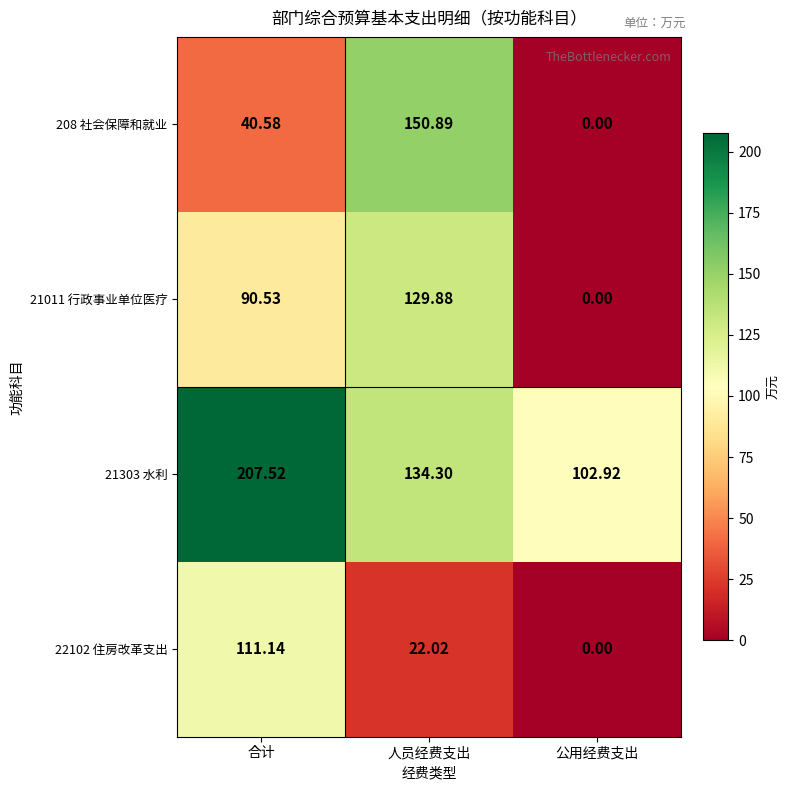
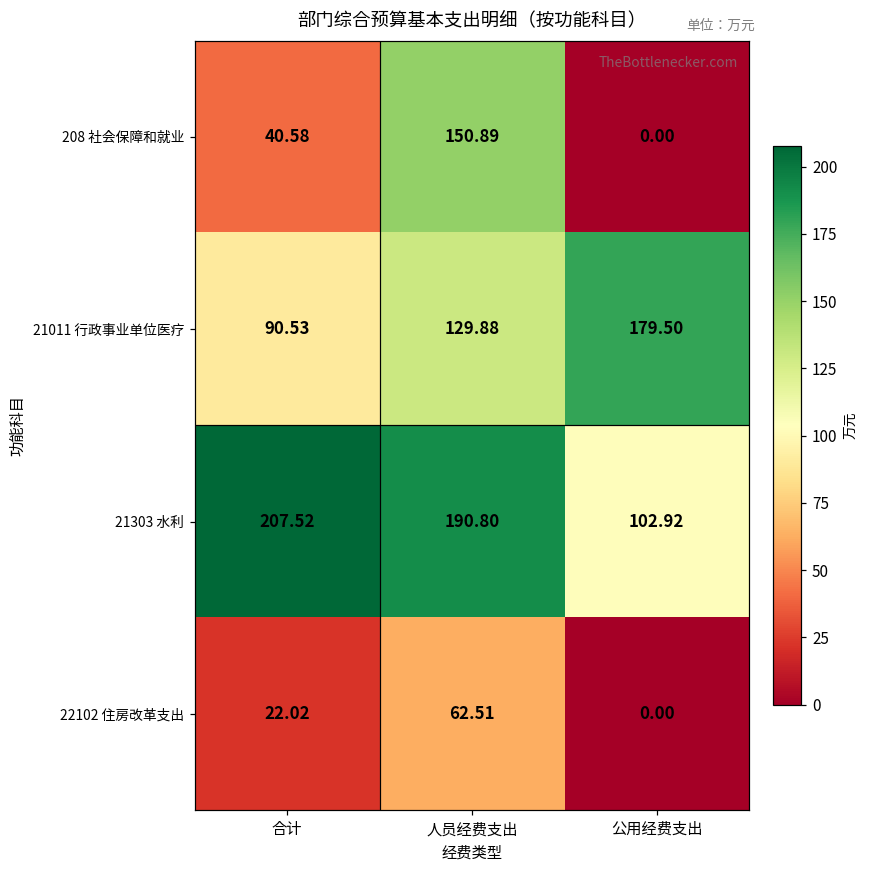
21011 行政事业单位医疗, 公用经费支出: 0.00 -> 179.50
21303 水利, 人员经费支出: 134.30 -> 190.80
22102 住房改革支出, 合计: 111.14 -> 22.02
22102 住房改革支出, 人员经费支出: 22.02 -> 62.51
